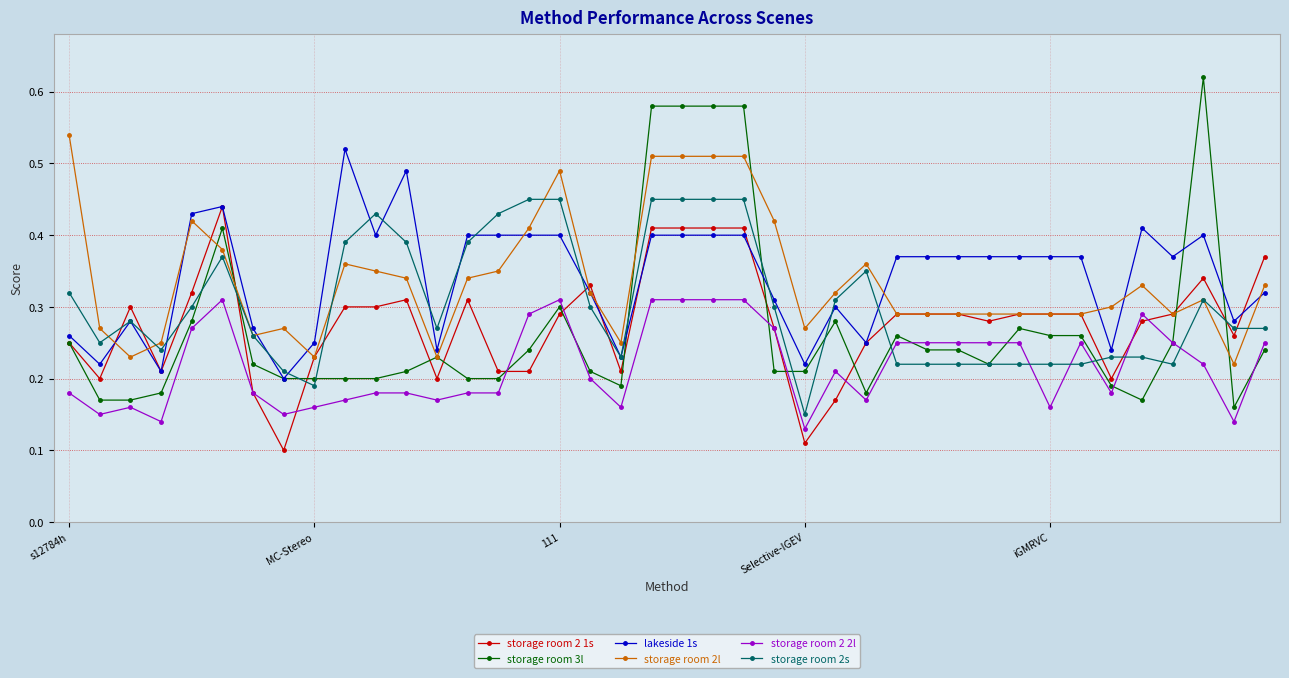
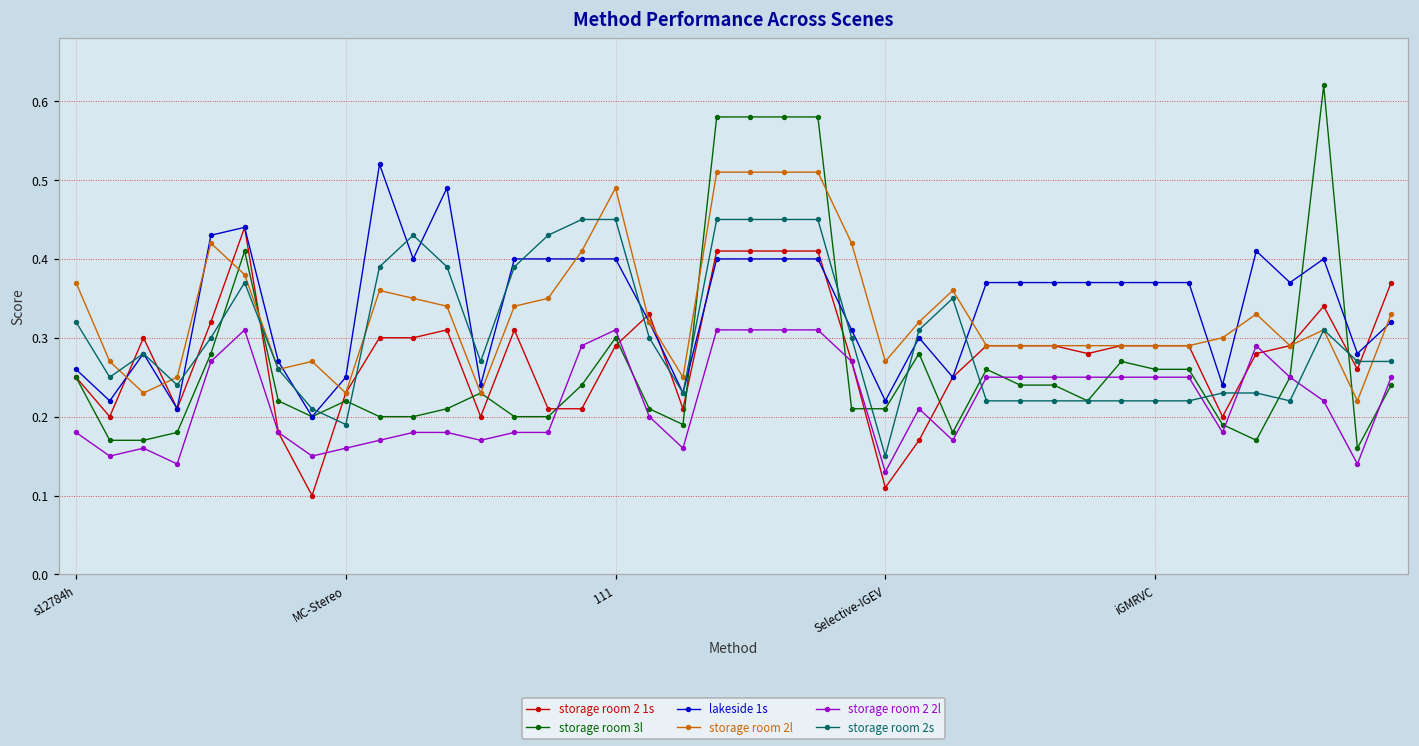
storage room 2l, s12784h: 0.54 -> 0.37
storage room 3l, MC-Stereo: 0.20 -> 0.22
storage room 2 2l, iGMRVC: 0.16 -> 0.25
